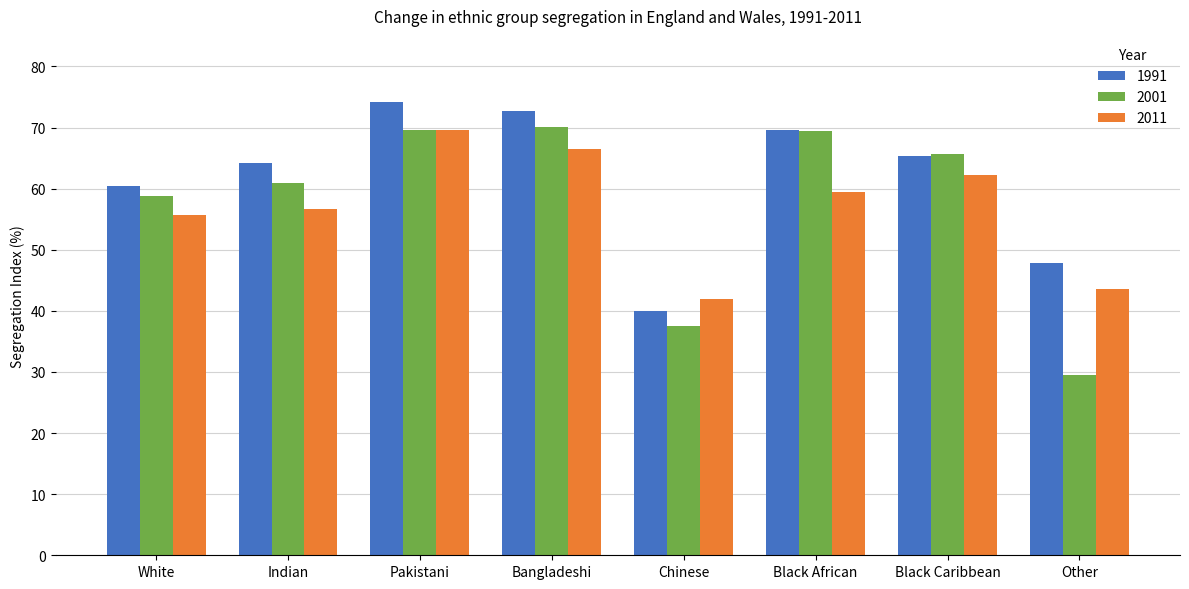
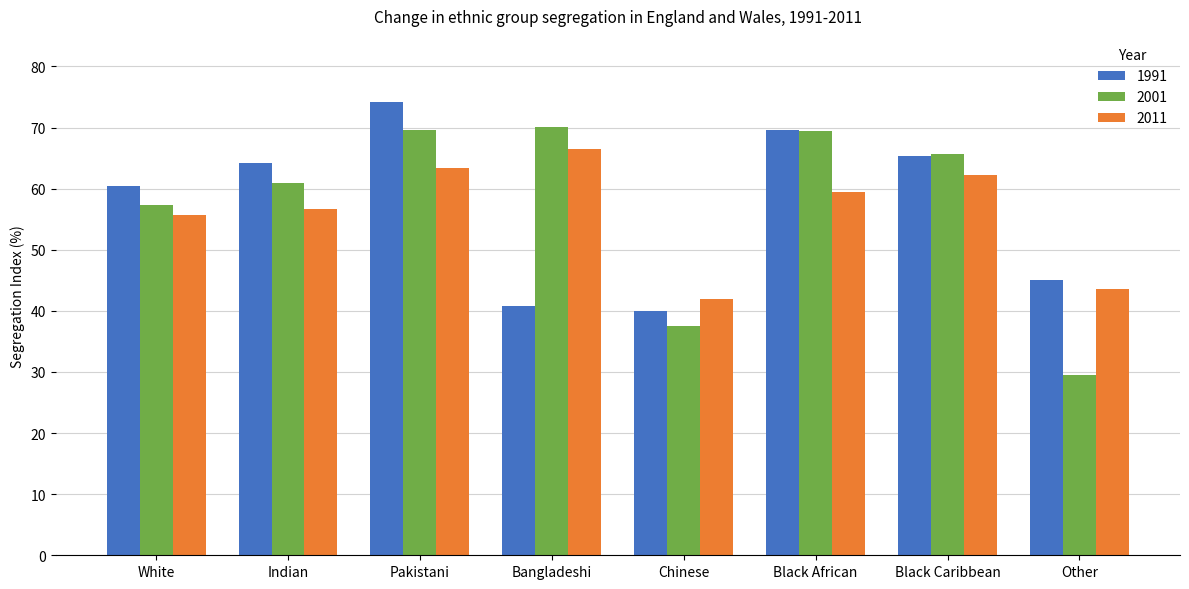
2001, White: 59 -> 57
2011, Pakistani: 70 -> 63
1991, Bangladeshi: 73 -> 41
1991, Other: 48 -> 45
